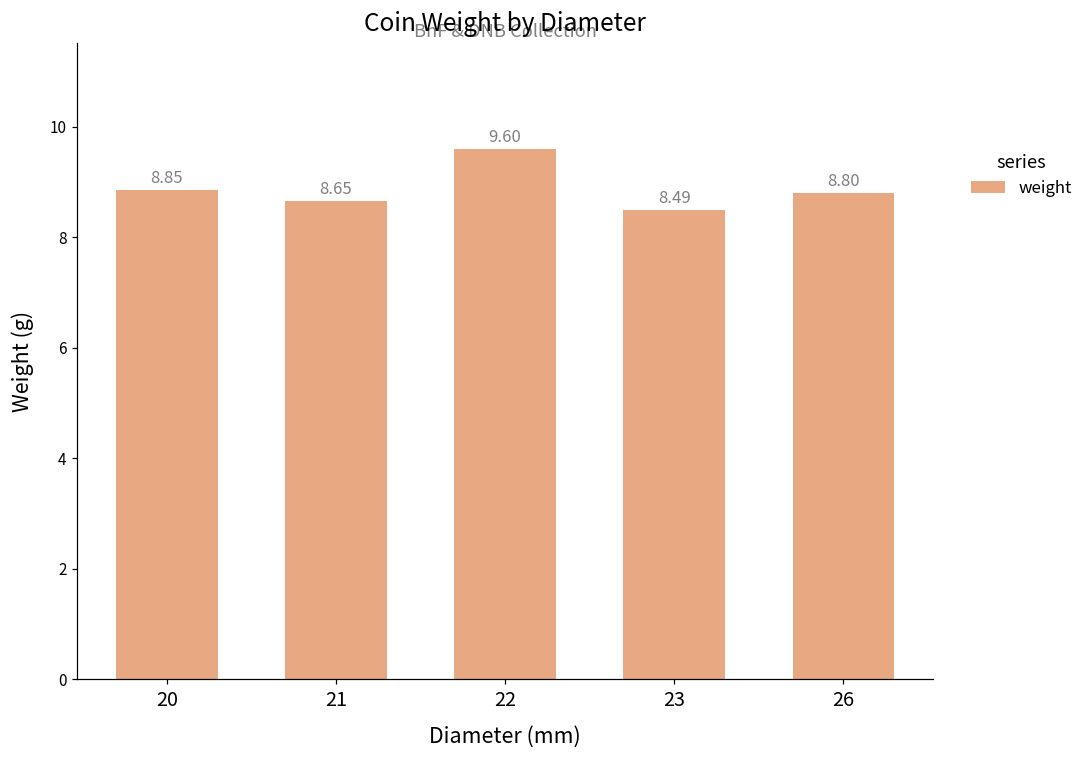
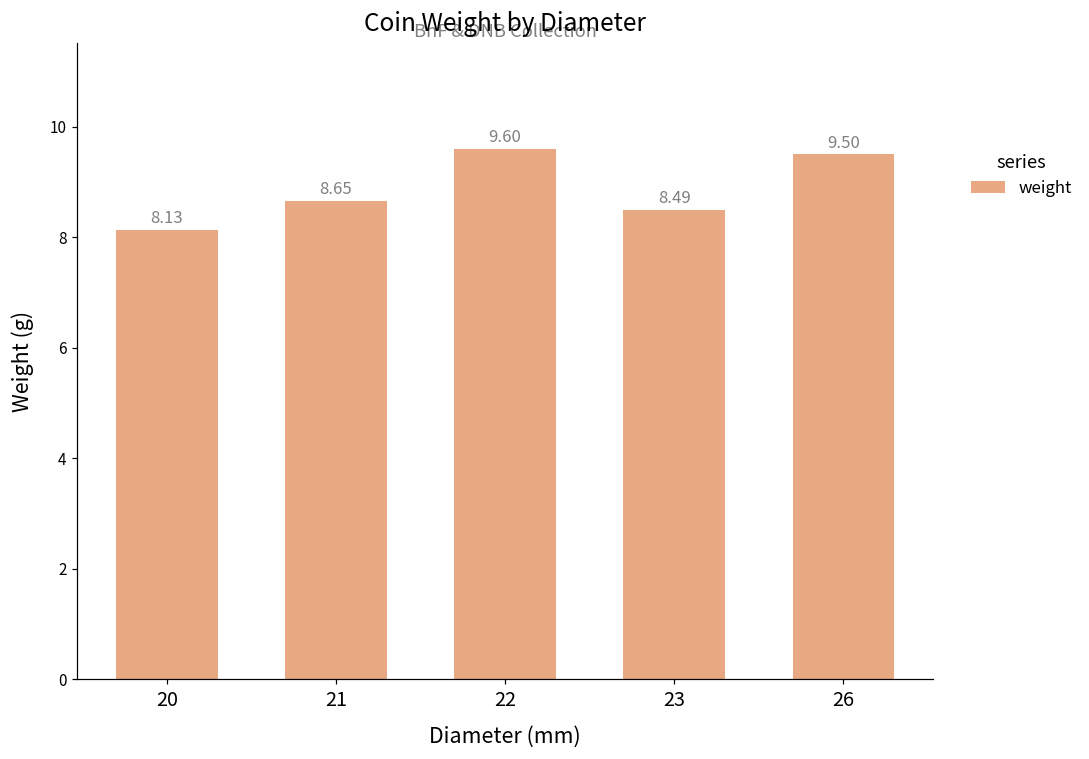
20: 8.85 -> 8.13
26: 8.80 -> 9.50
